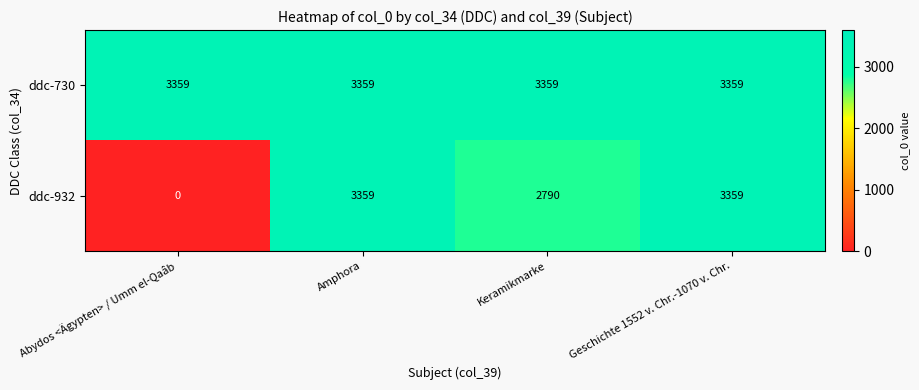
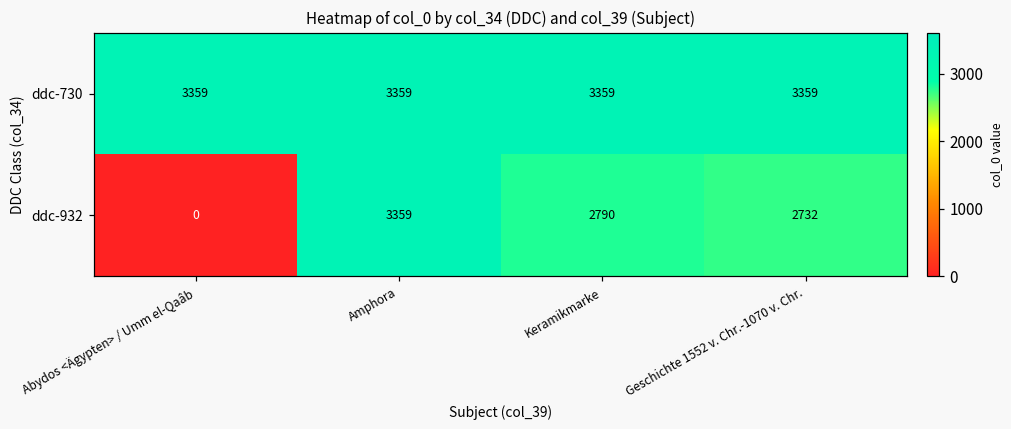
ddc-932, Geschichte 1552 v. Chr.-1070 v. Chr.: 3359 -> 2732
